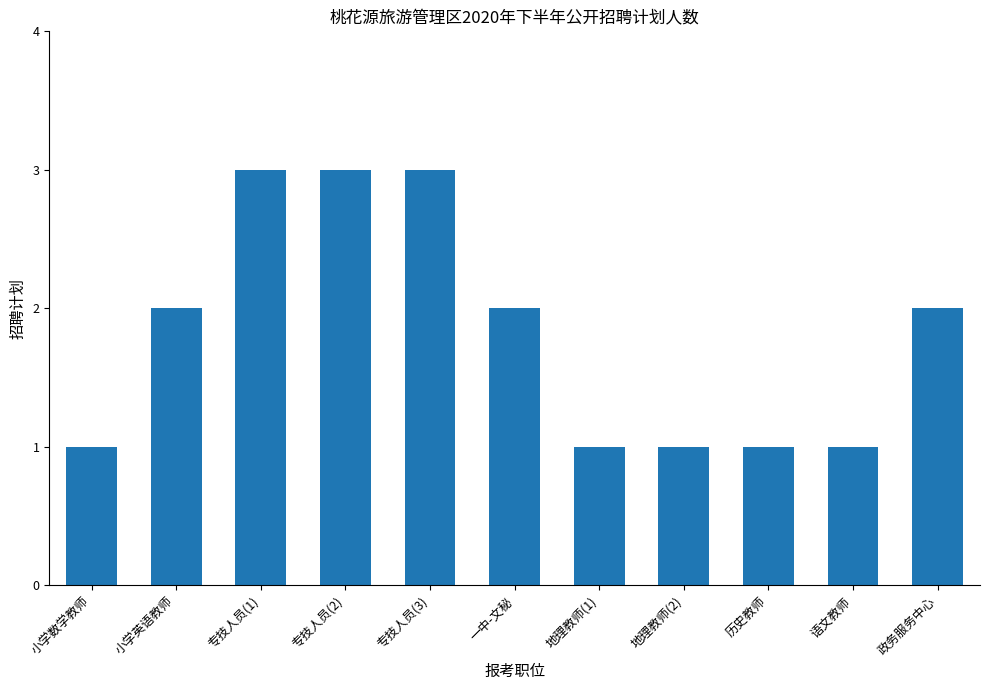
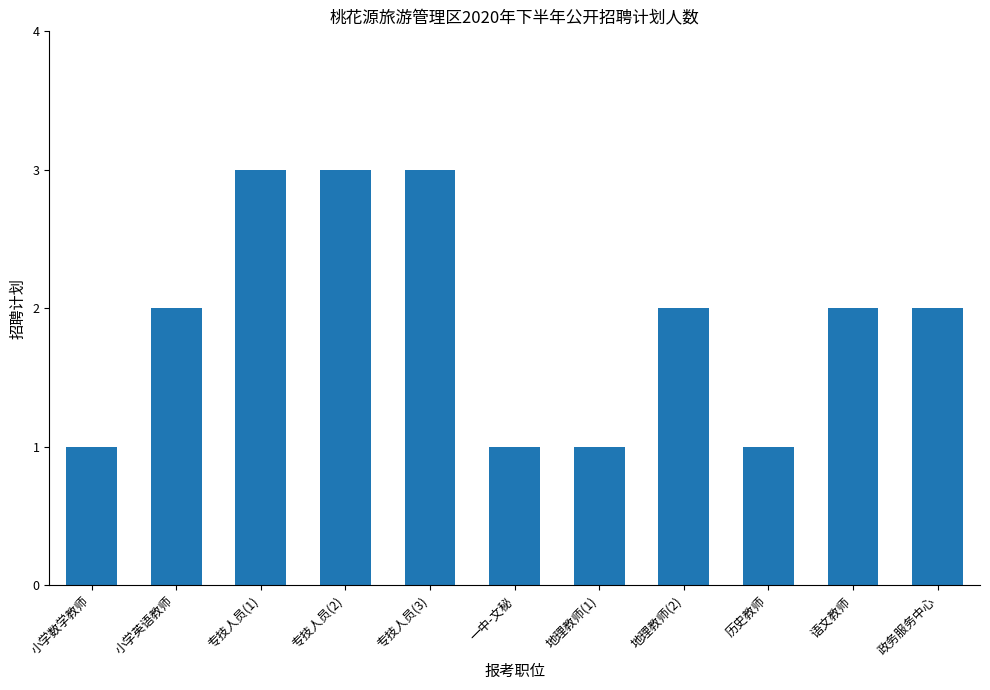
一中-文秘: 2 -> 1
地理教师(2): 1 -> 2
语文教师: 1 -> 2
